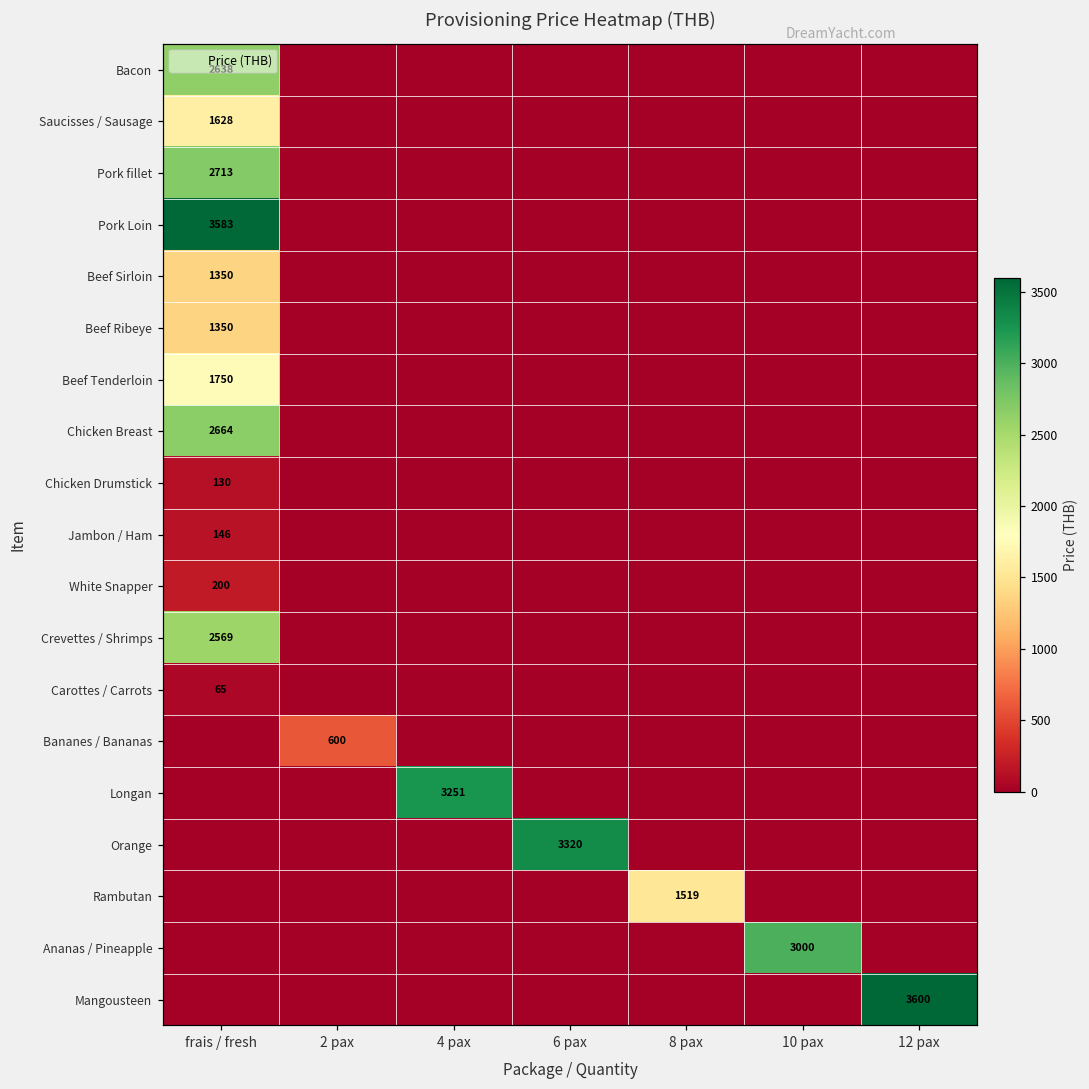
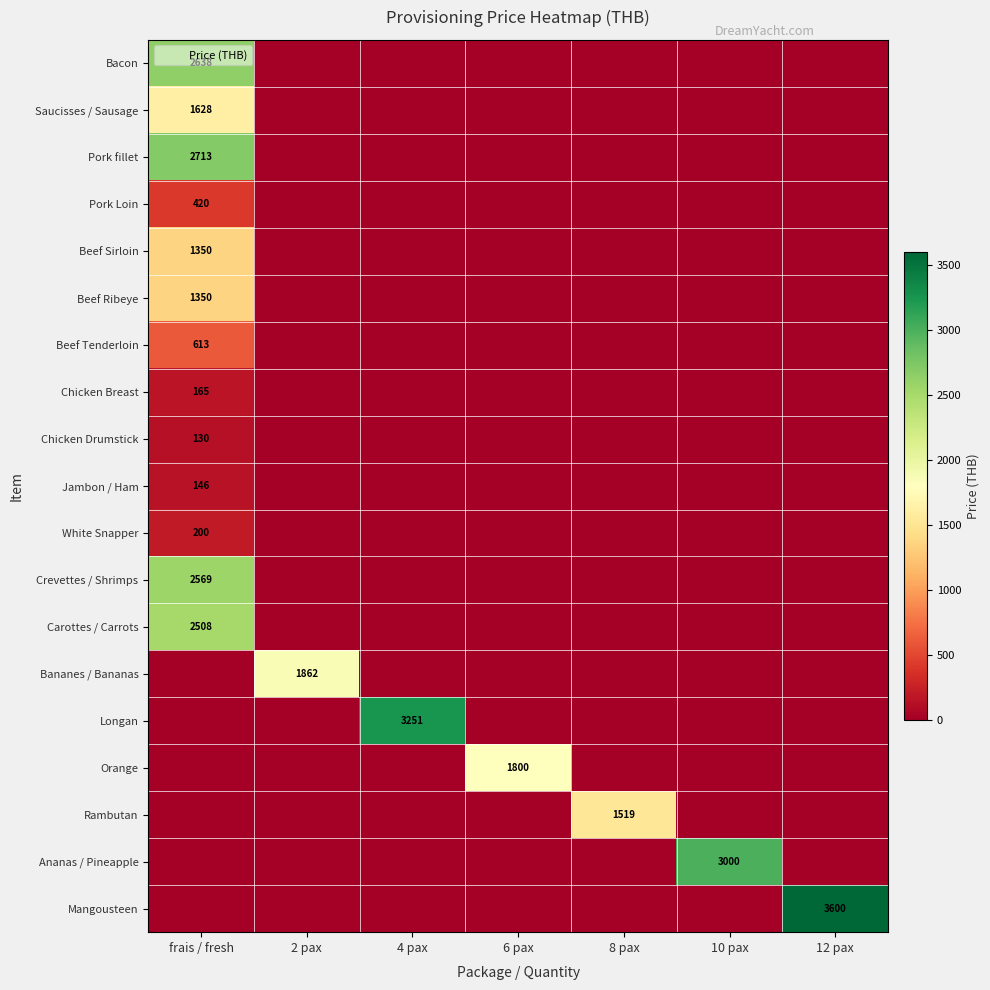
Pork Loin, frais / fresh: 3583 -> 420
Beef Tenderloin, frais / fresh: 1750 -> 613
Chicken Breast, frais / fresh: 2664 -> 165
Carottes / Carrots, frais / fresh: 65 -> 2508
Bananes / Bananas, 2 pax: 600 -> 1862
Orange, 6 pax: 3320 -> 1800
